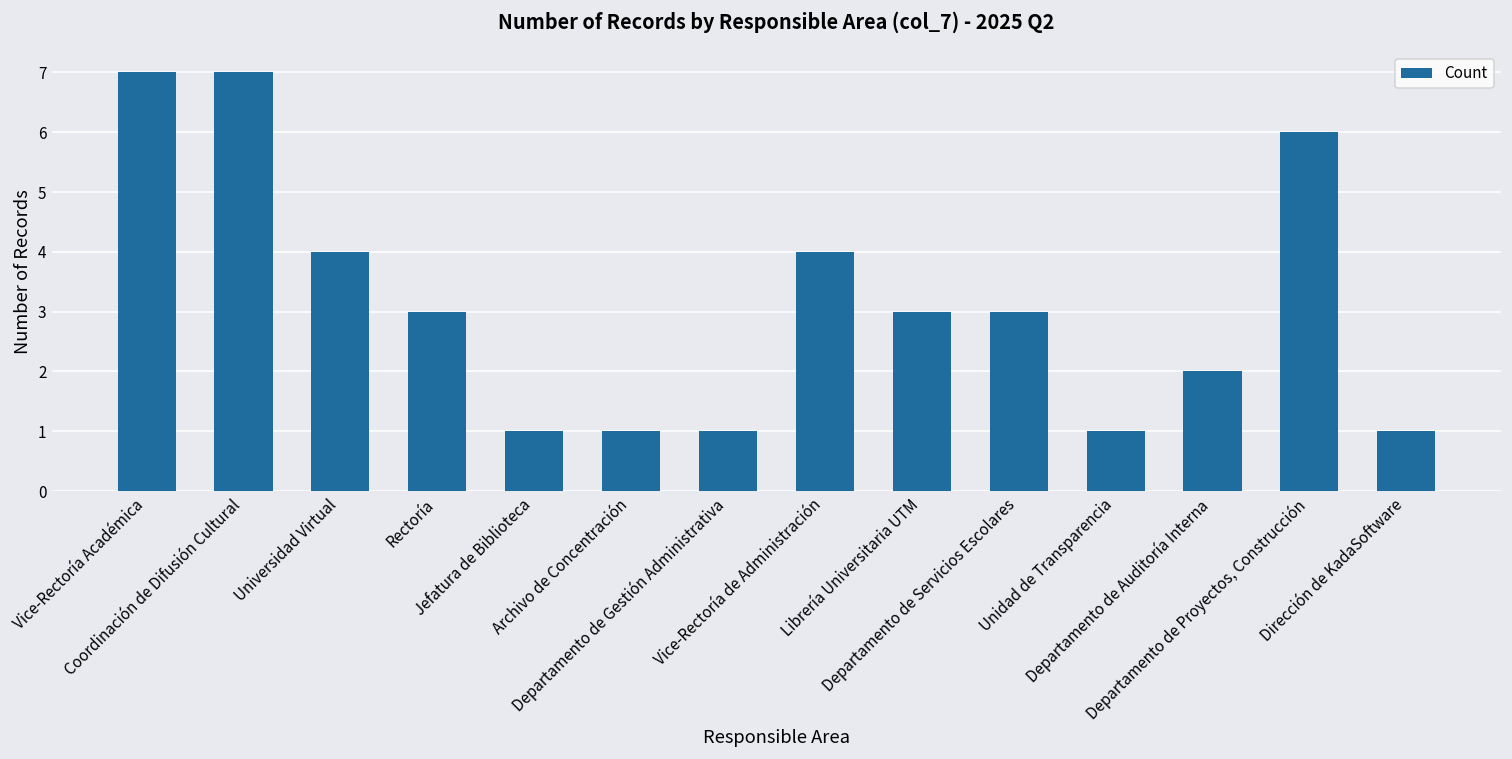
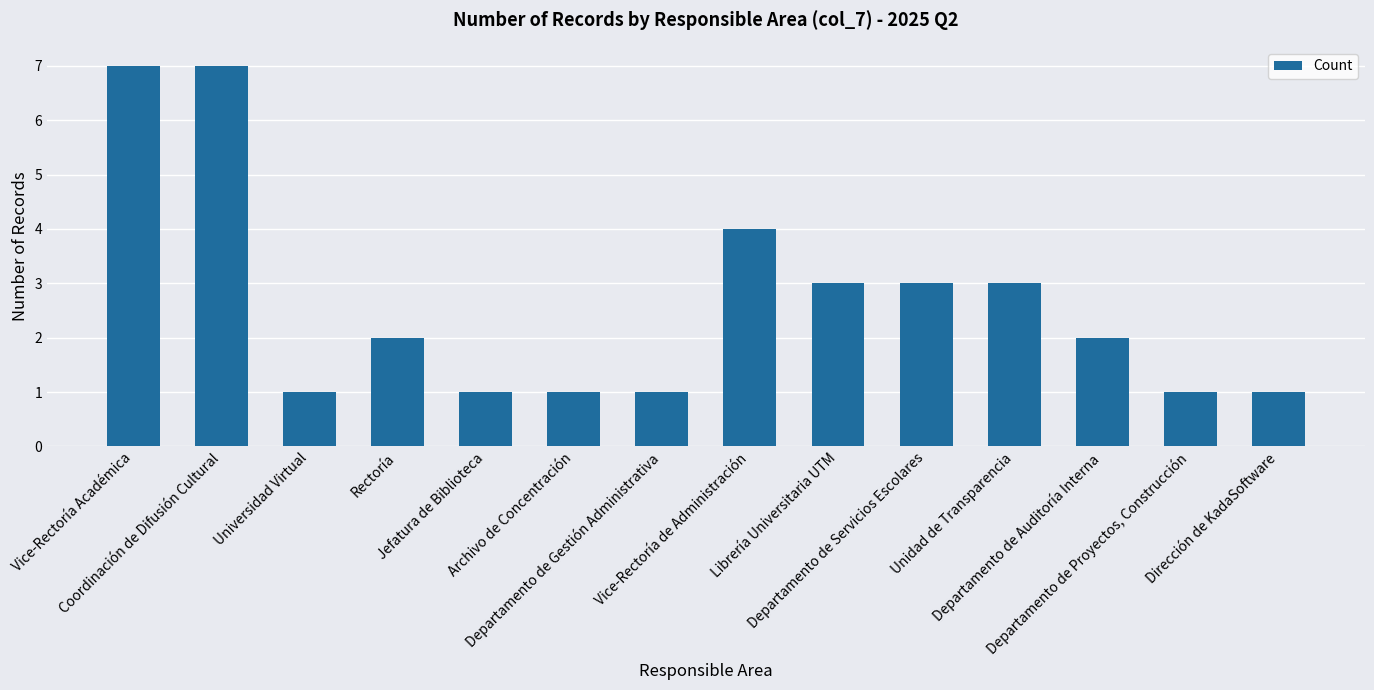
Universidad Virtual: 4 -> 1
Rectoría: 3 -> 2
Unidad de Transparencia: 1 -> 3
Departamento de Proyectos, Construcción: 6 -> 1
